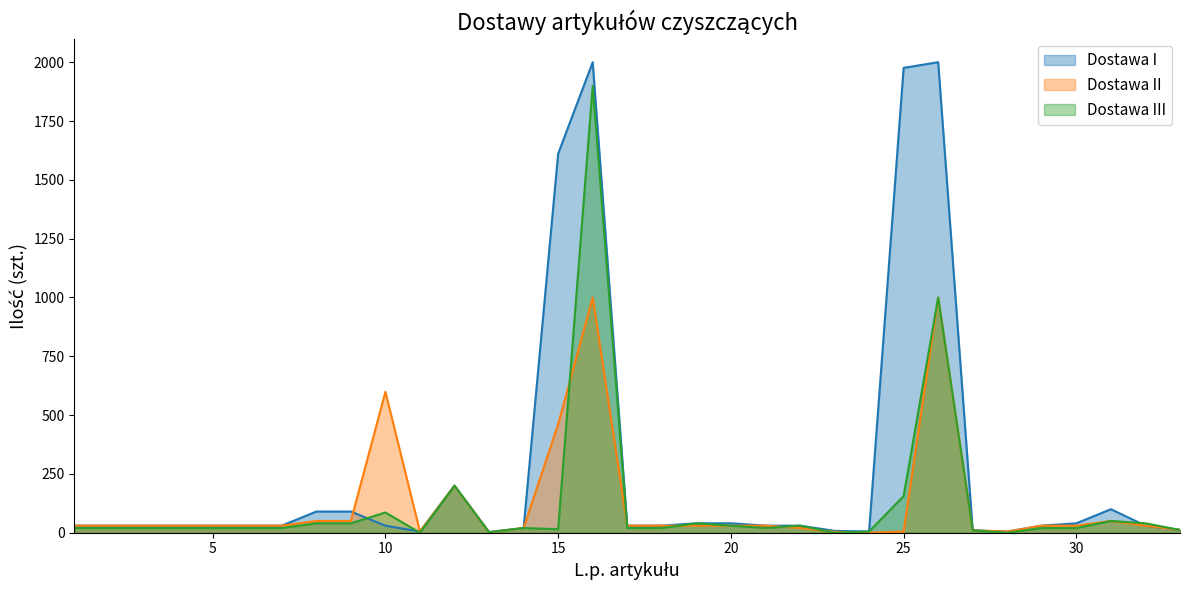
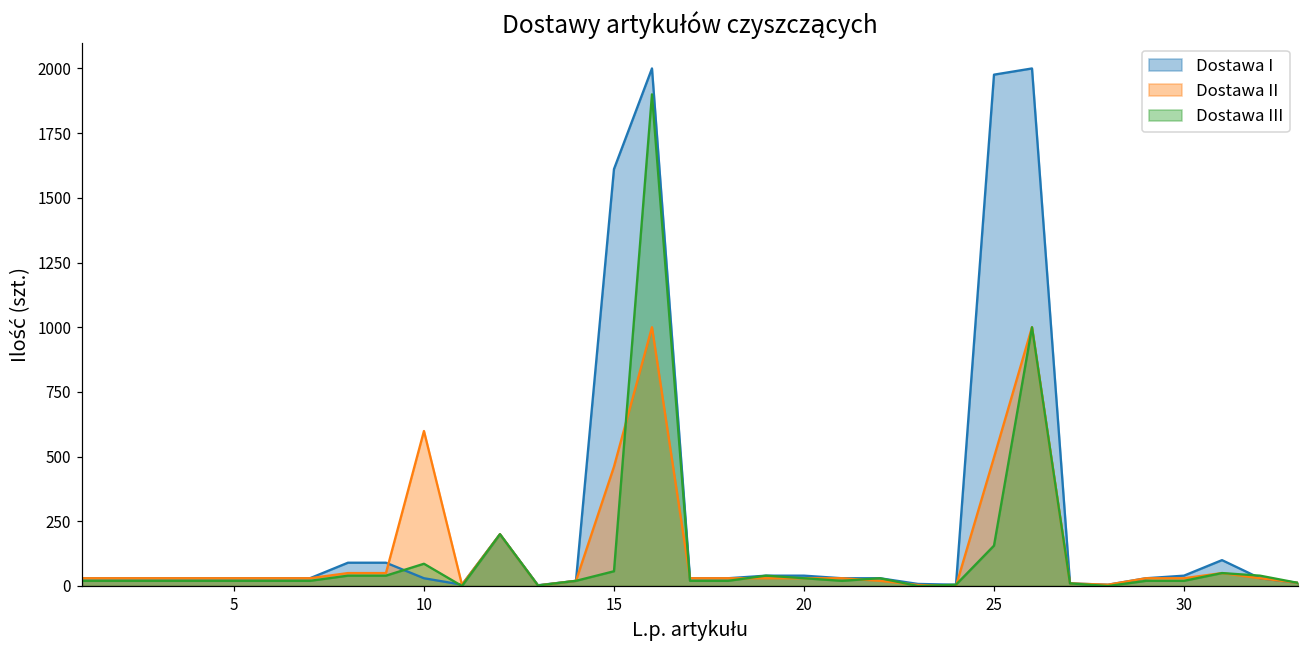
Dostawa III, 15: 20 -> 60
Dostawa II, 25: 10 -> 500
